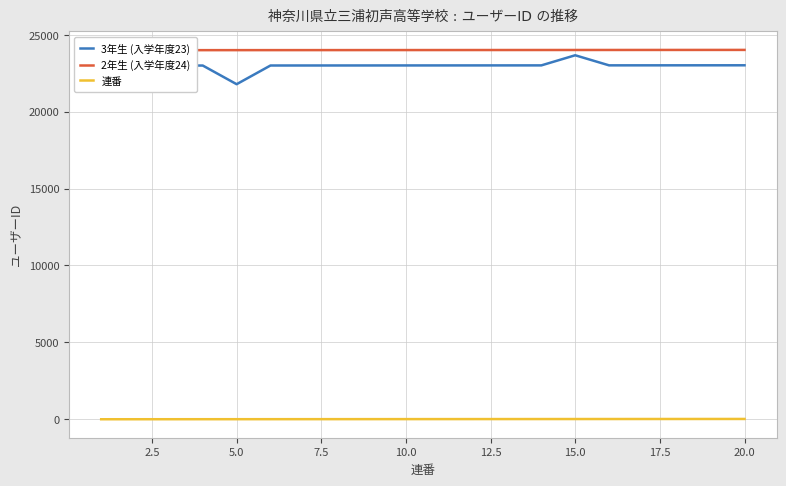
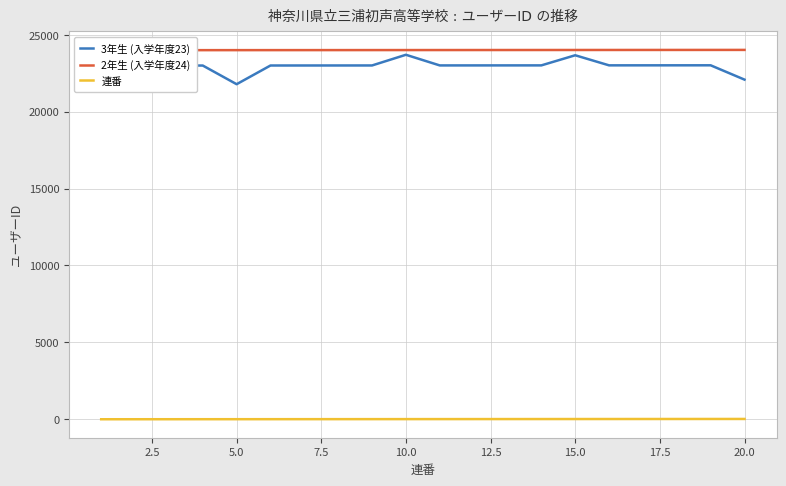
3年生 (入学年度23), 10.0: 23000 -> 23700
3年生 (入学年度23), 20.0: 23000 -> 22100
